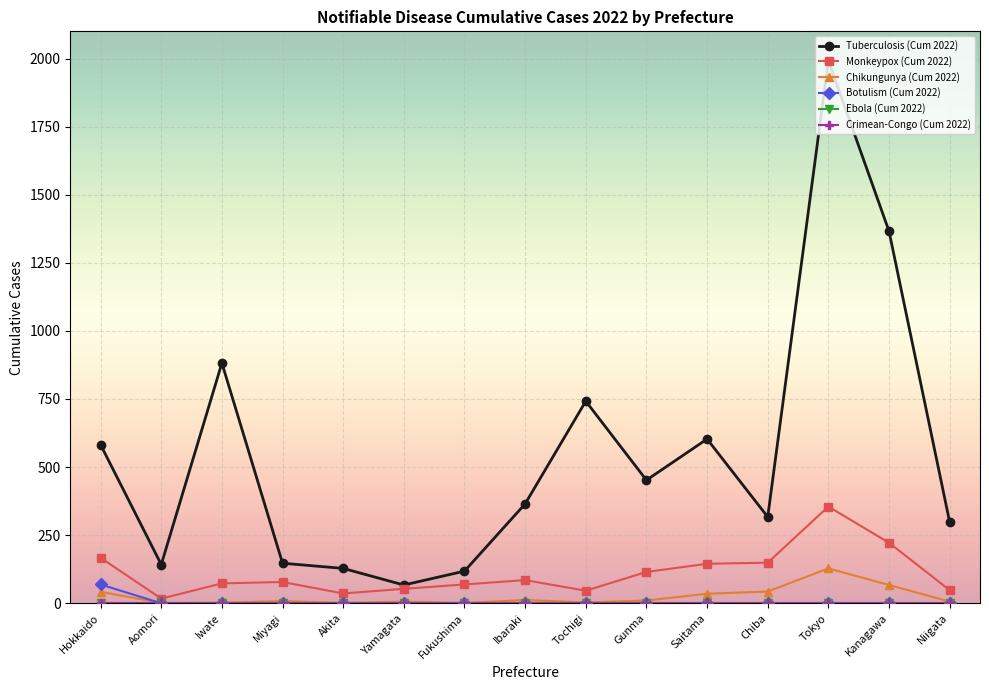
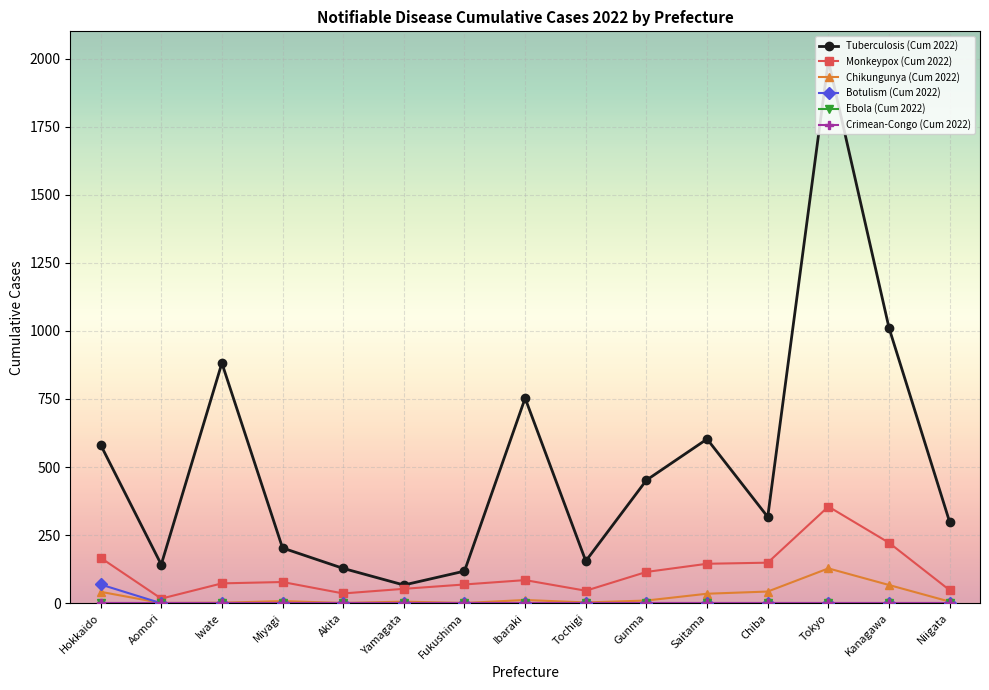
Tuberculosis (Cum 2022), Miyagi: 150 -> 200
Tuberculosis (Cum 2022), Ibaraki: 370 -> 750
Tuberculosis (Cum 2022), Tochigi: 740 -> 160
Tuberculosis (Cum 2022), Kanagawa: 1370 -> 1010
